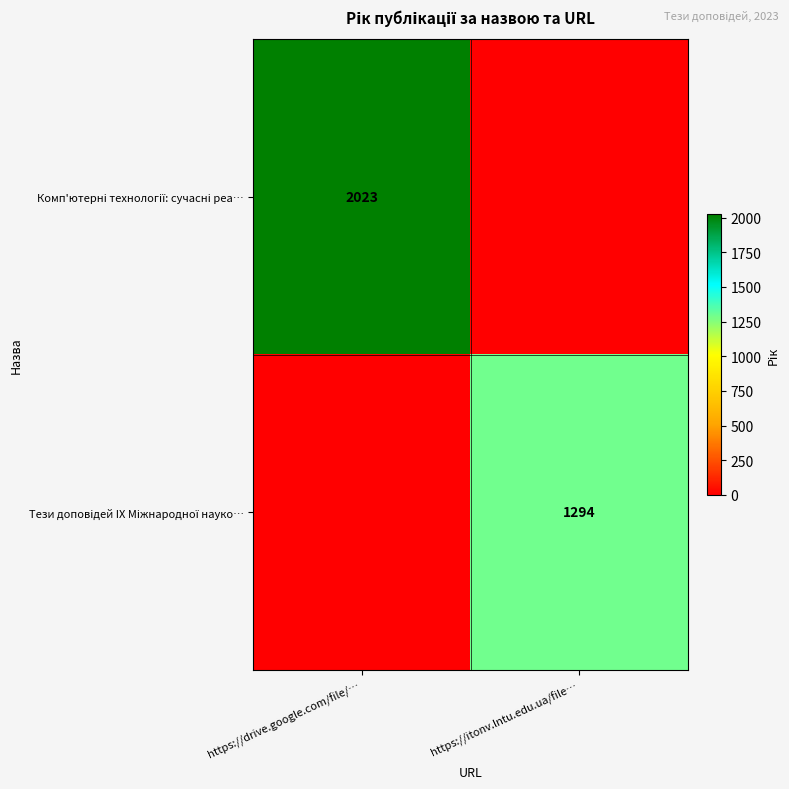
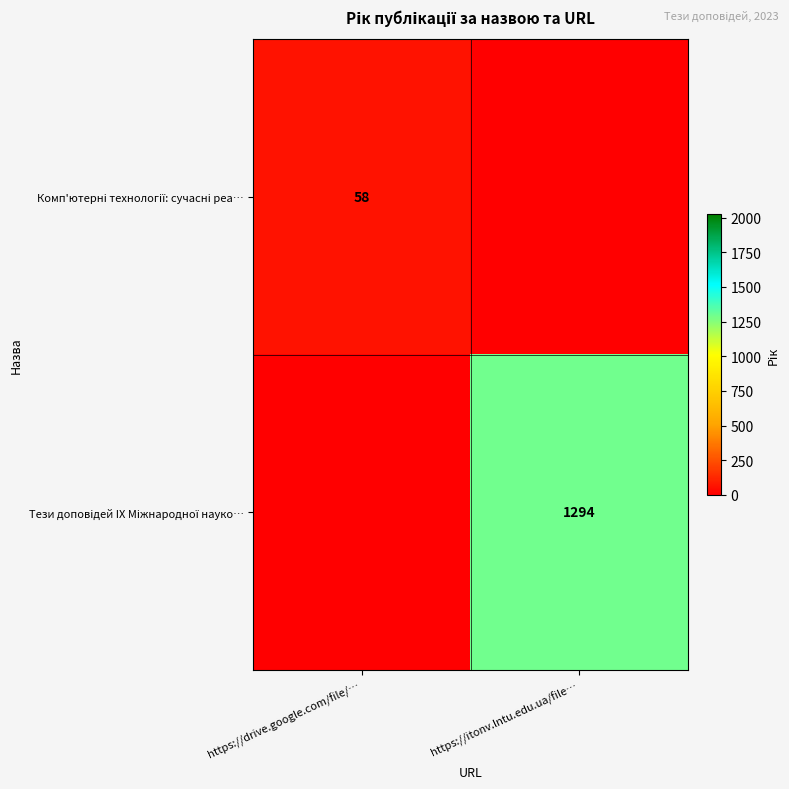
Комп'ютерні технології: сучасні реа…, https://drive.google.com/file/…: 2023 -> 58
